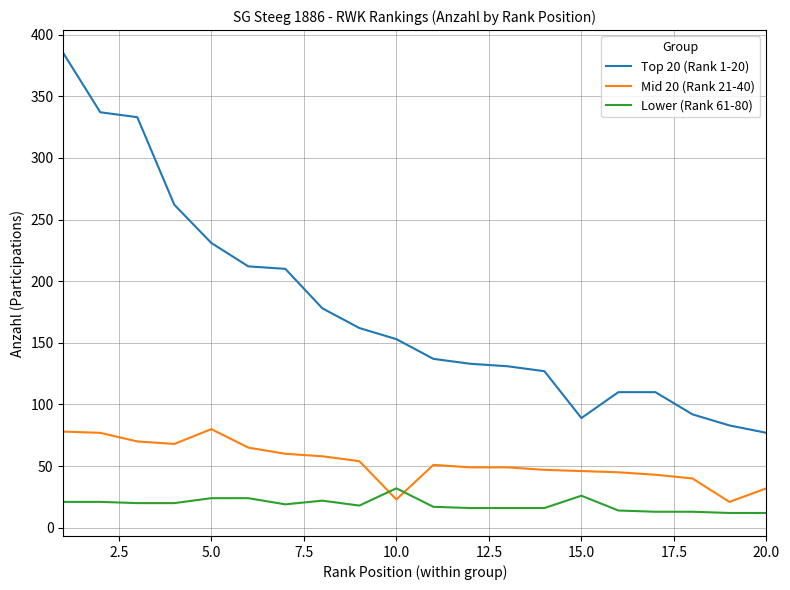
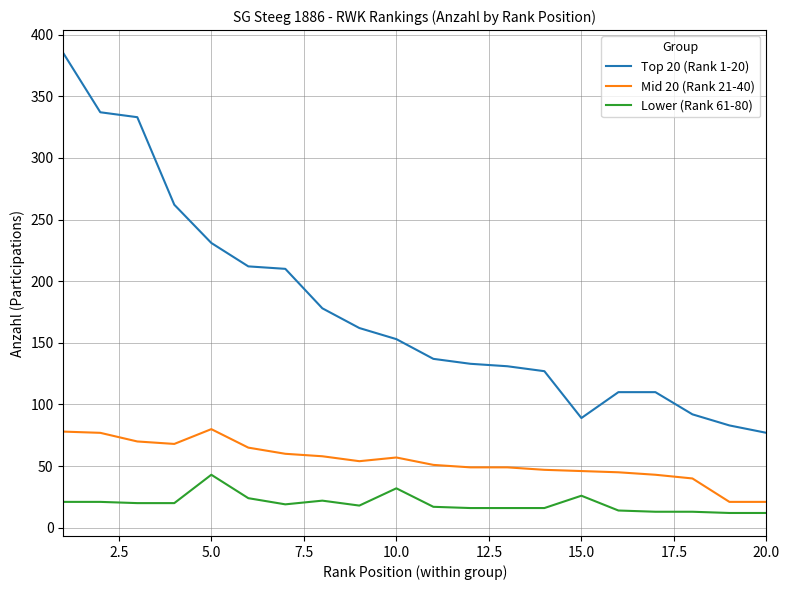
Lower (Rank 61-80), 5.0: 24 -> 43
Mid 20 (Rank 21-40), 10.0: 23 -> 57
Mid 20 (Rank 21-40), 20.0: 32 -> 21
